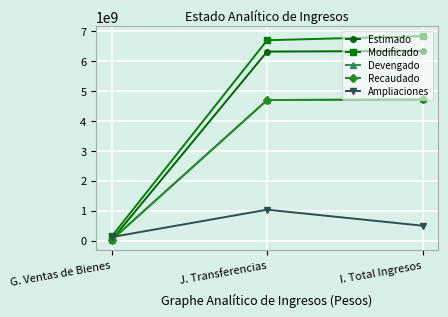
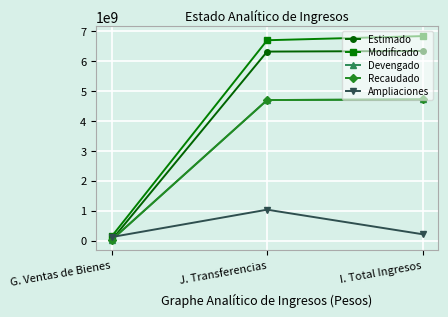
Ampliaciones, I. Total Ingresos: 500000000 -> 200000000
